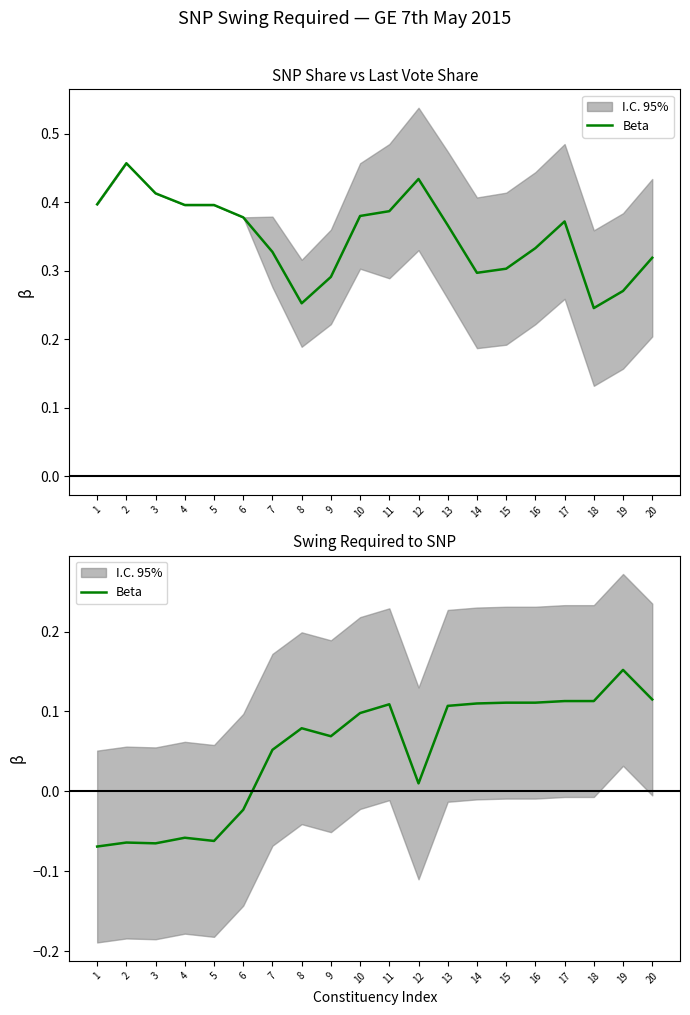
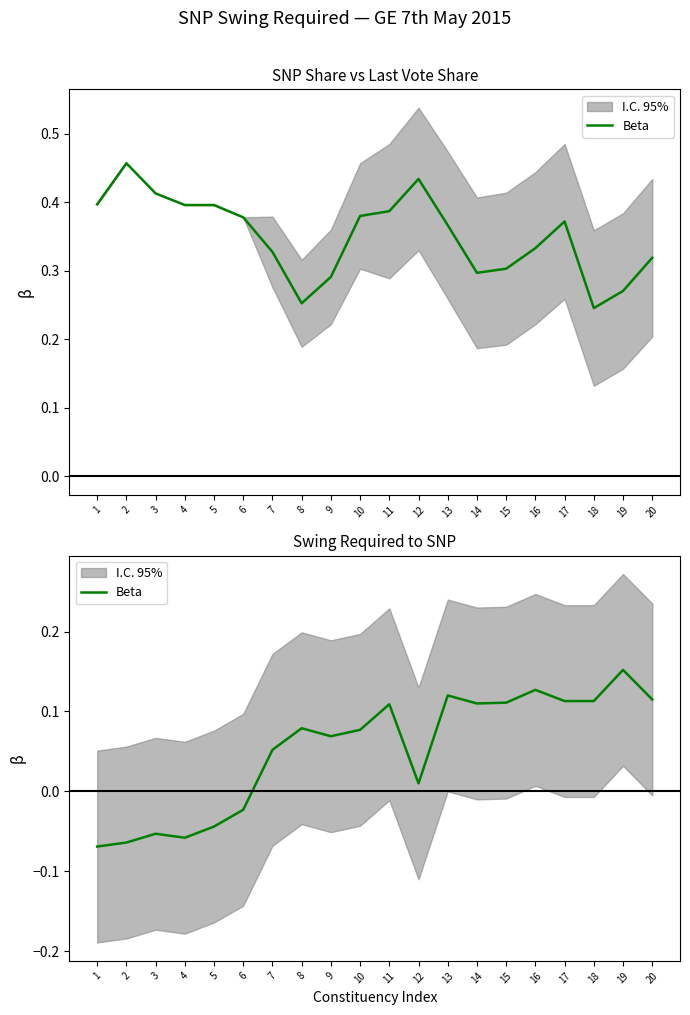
Swing Required to SNP, Beta, 3: -0.07 -> -0.05
Swing Required to SNP, Beta, 5: -0.06 -> -0.04
Swing Required to SNP, Beta, 10: 0.10 -> 0.08
Swing Required to SNP, Beta, 13: 0.11 -> 0.12
Swing Required to SNP, Beta, 16: 0.11 -> 0.13
